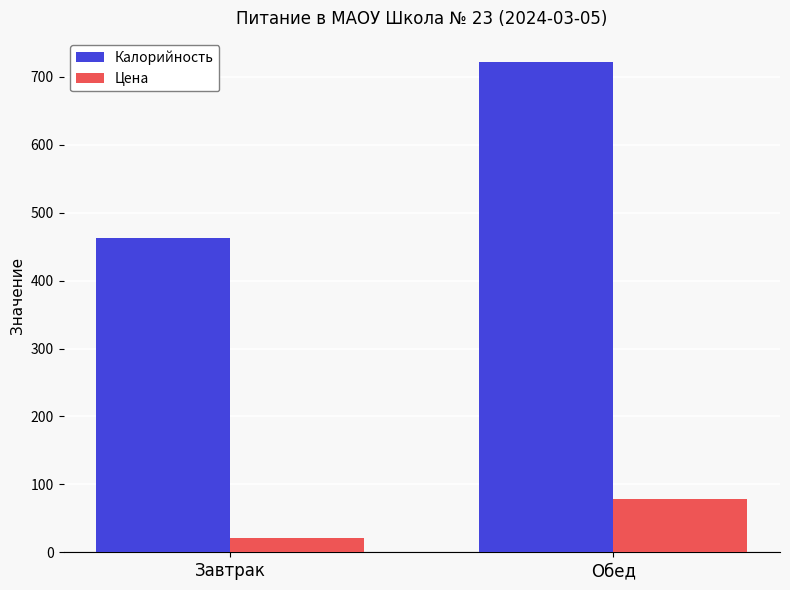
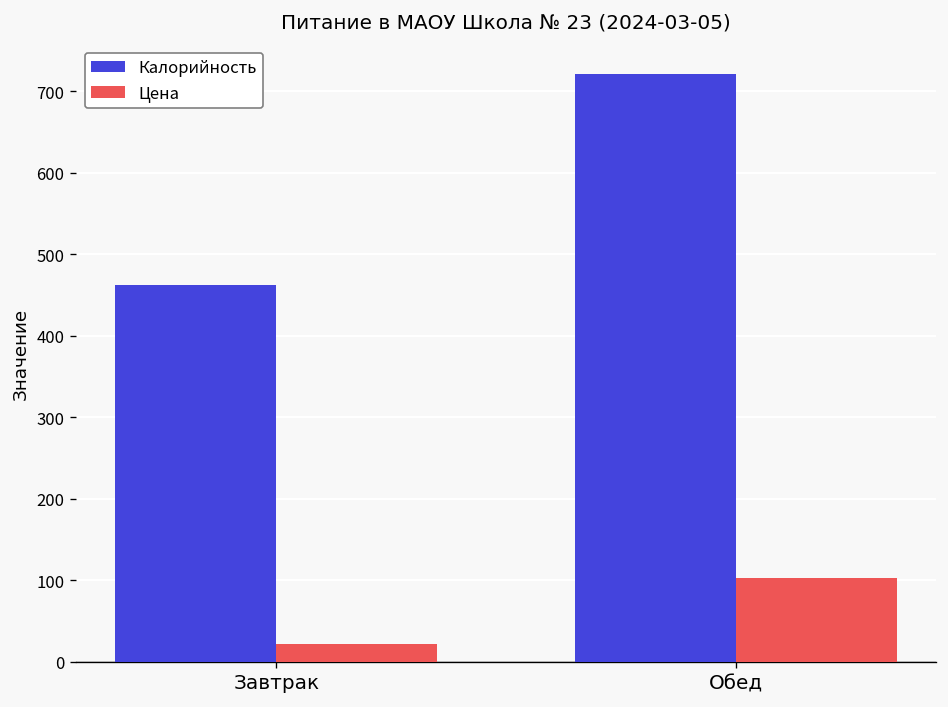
Цена, Обед: 80 -> 100
